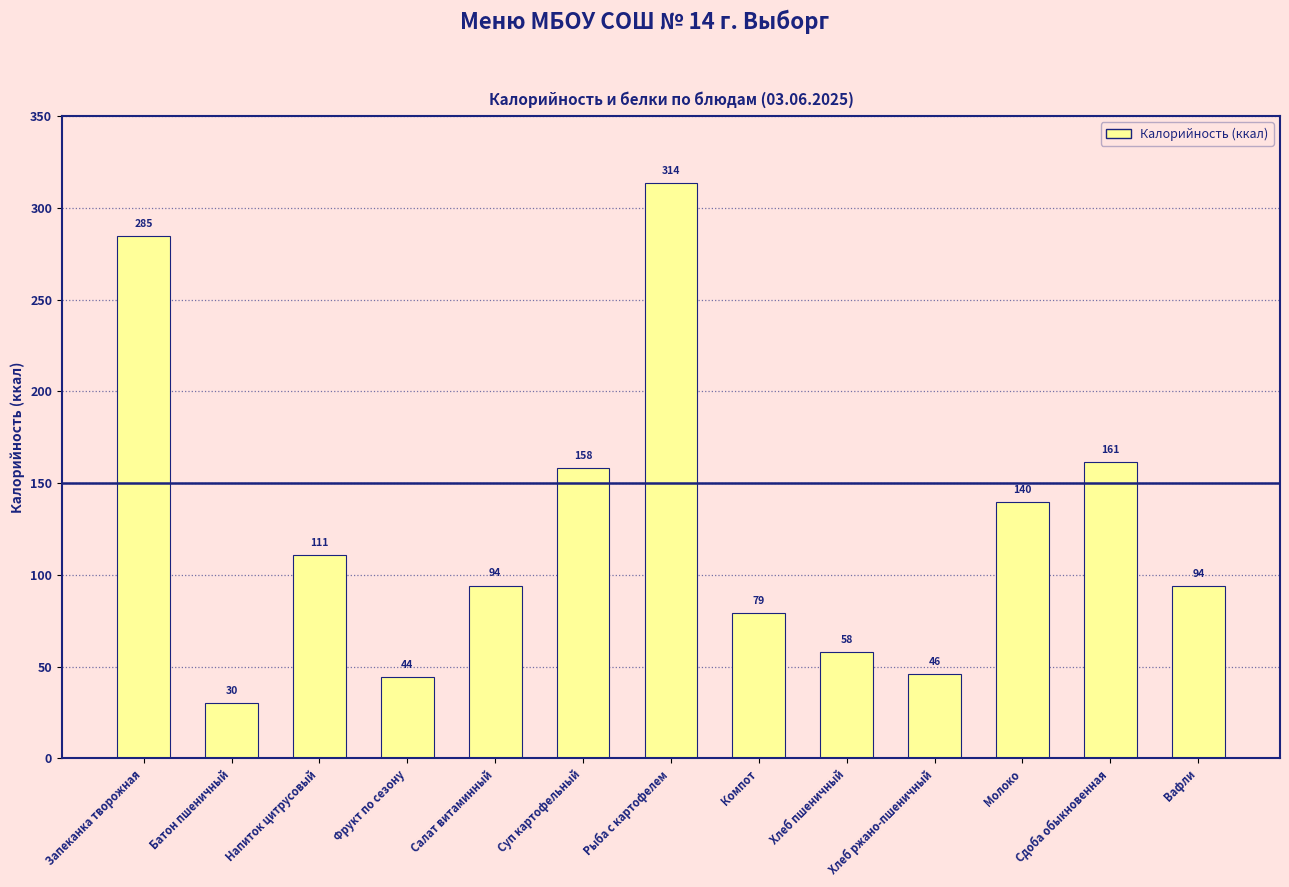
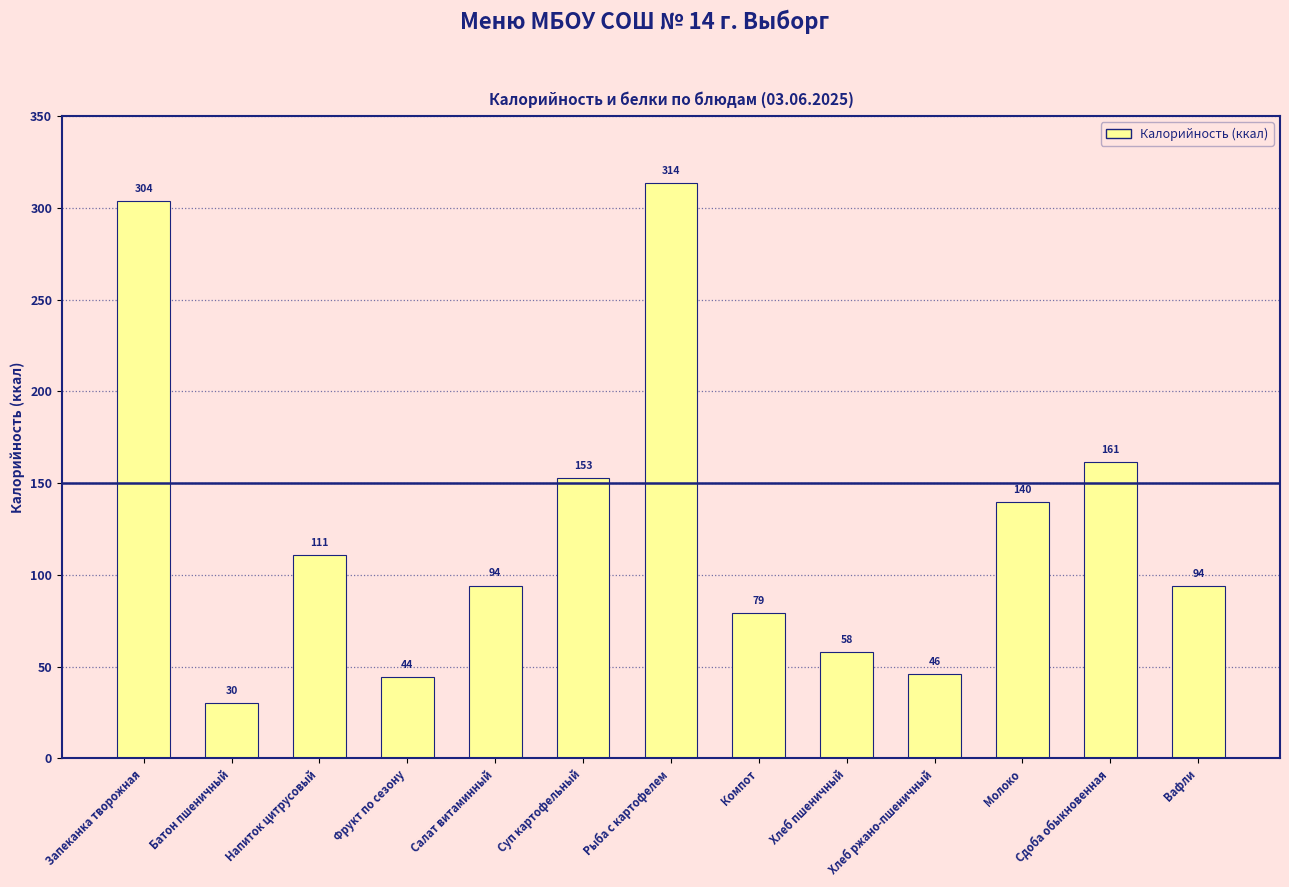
Запеканка творожная: 285 -> 304
Суп картофельный: 158 -> 153
